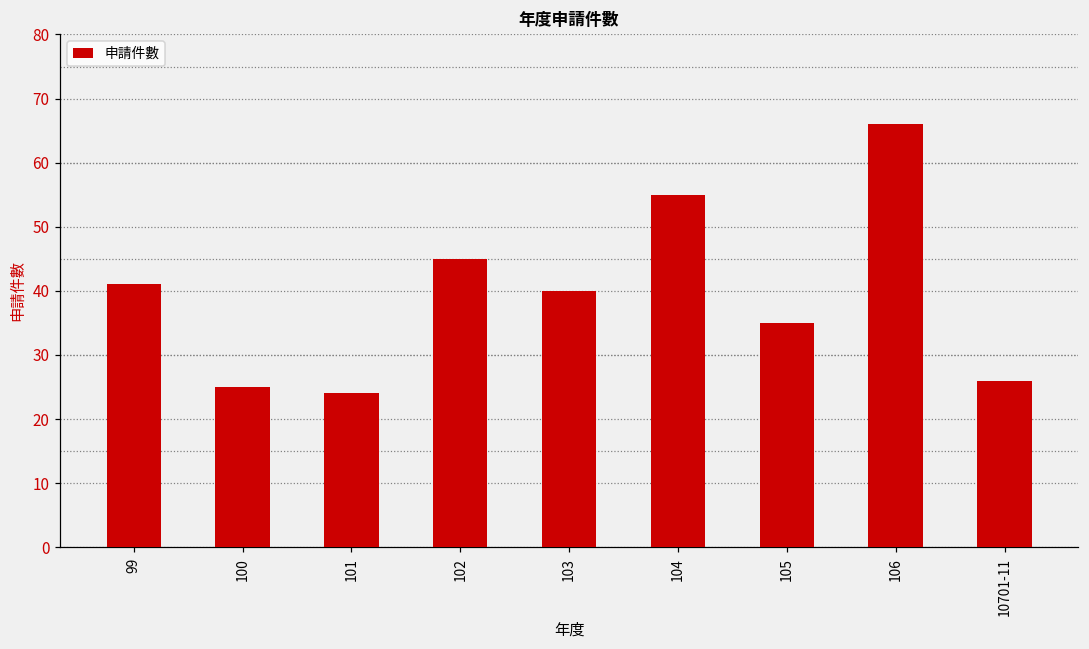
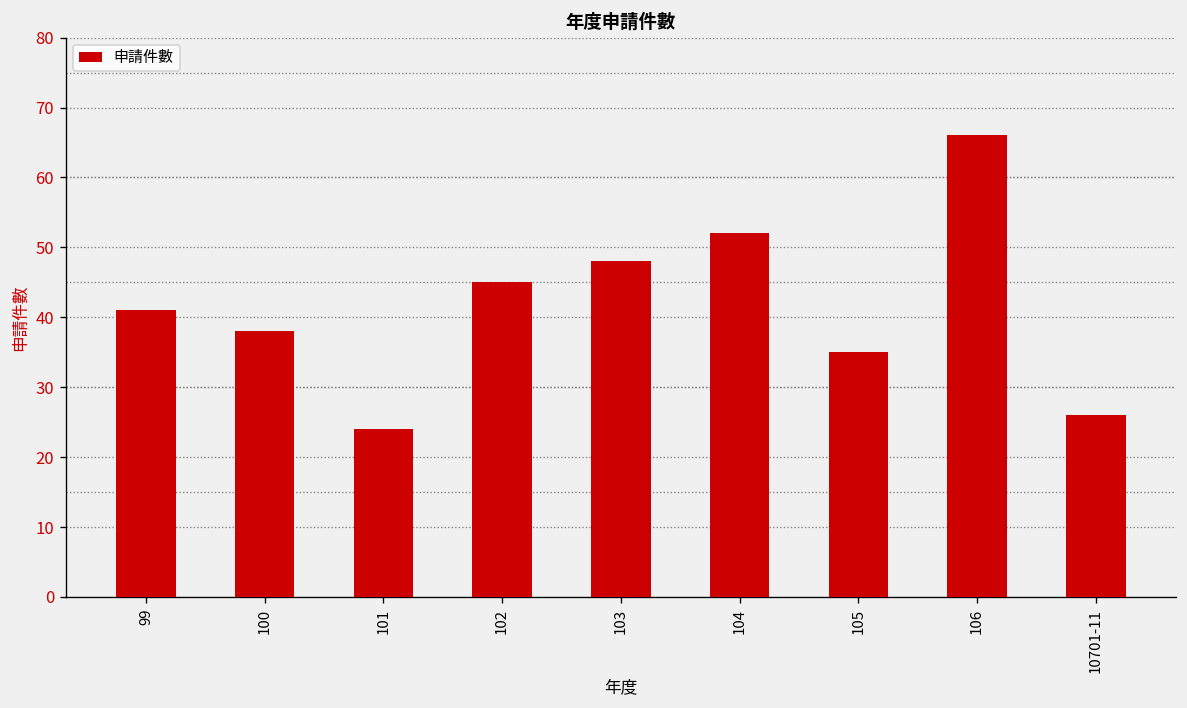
100: 25 -> 38
103: 40 -> 48
104: 55 -> 52
